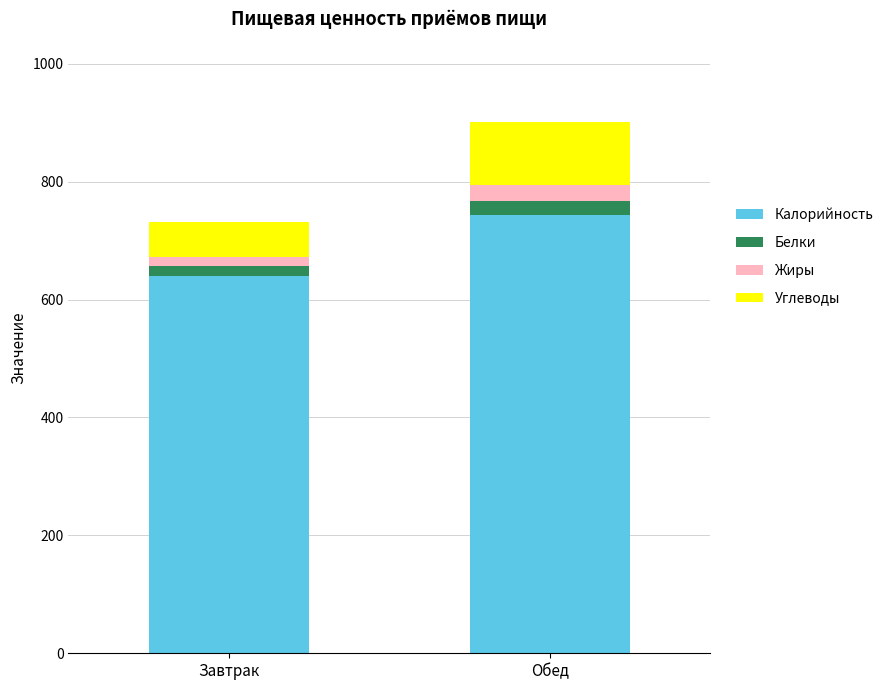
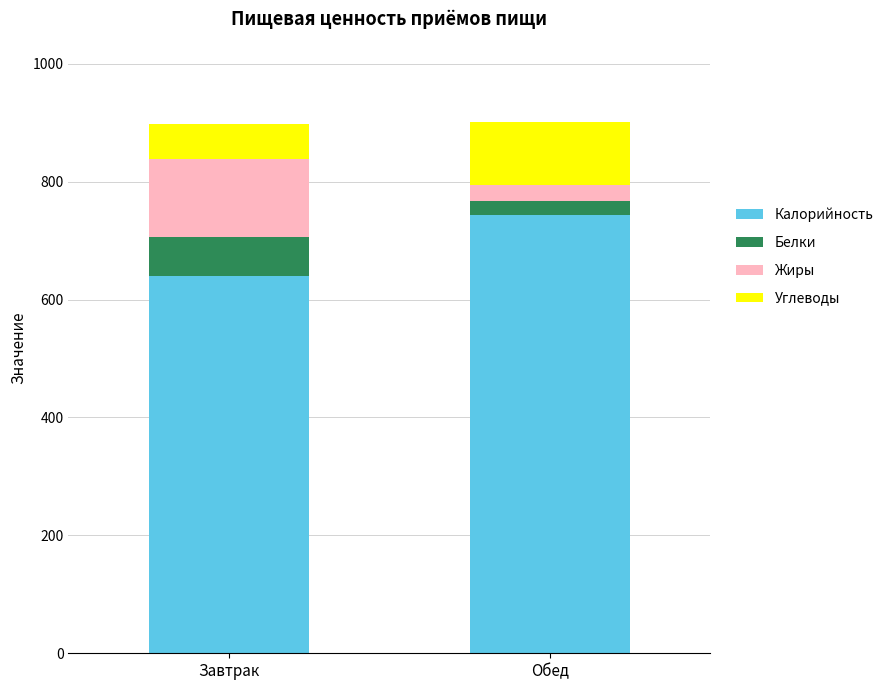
Белки, Завтрак: 20 -> 70
Жиры, Завтрак: 20 -> 130
